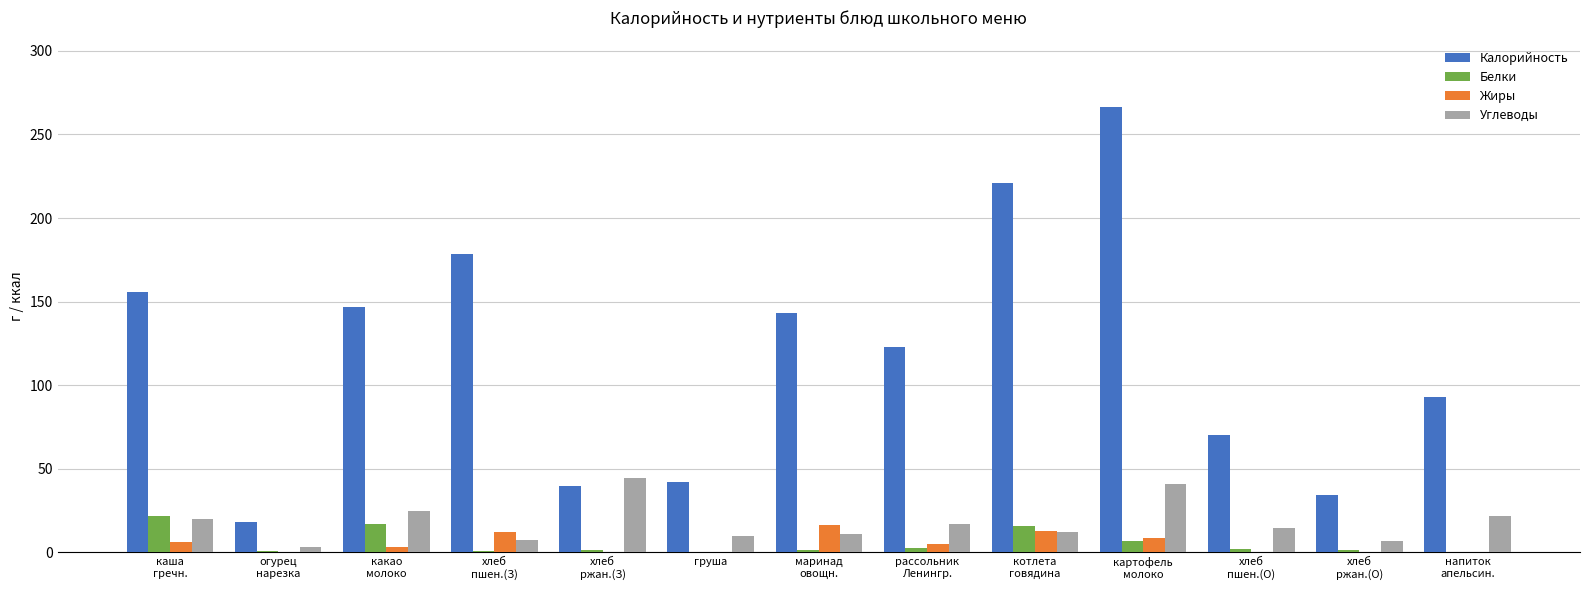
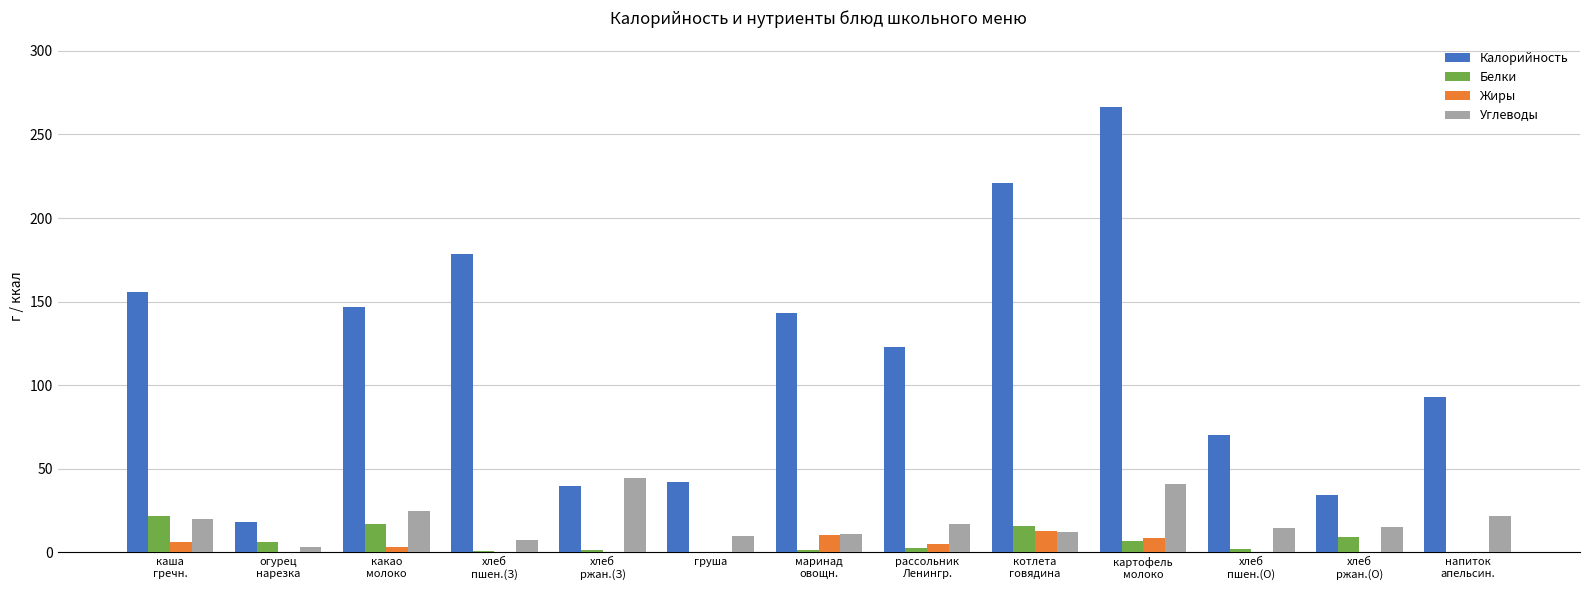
Белки, огурец нарезка: 1 -> 6
Жиры, хлеб пшен.(З): 12 -> 0
Жиры, маринад овощн.: 16 -> 10
Белки, хлеб ржан.(О): 1 -> 9
Углеводы, хлеб ржан.(О): 7 -> 15
